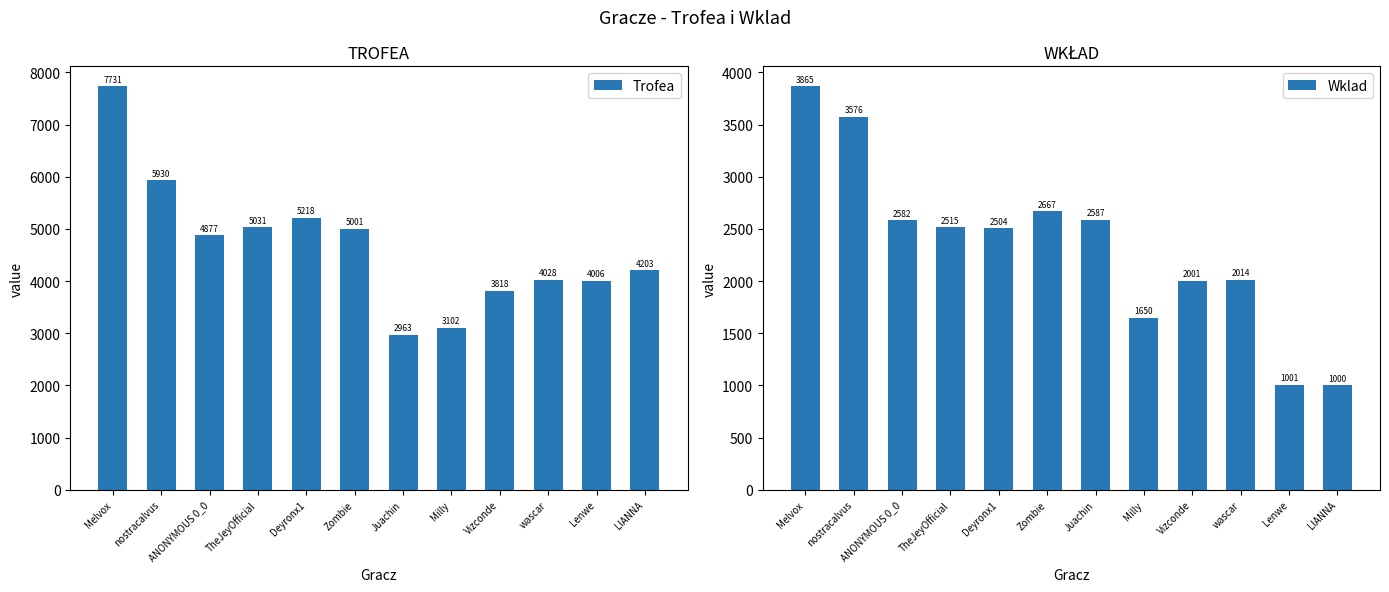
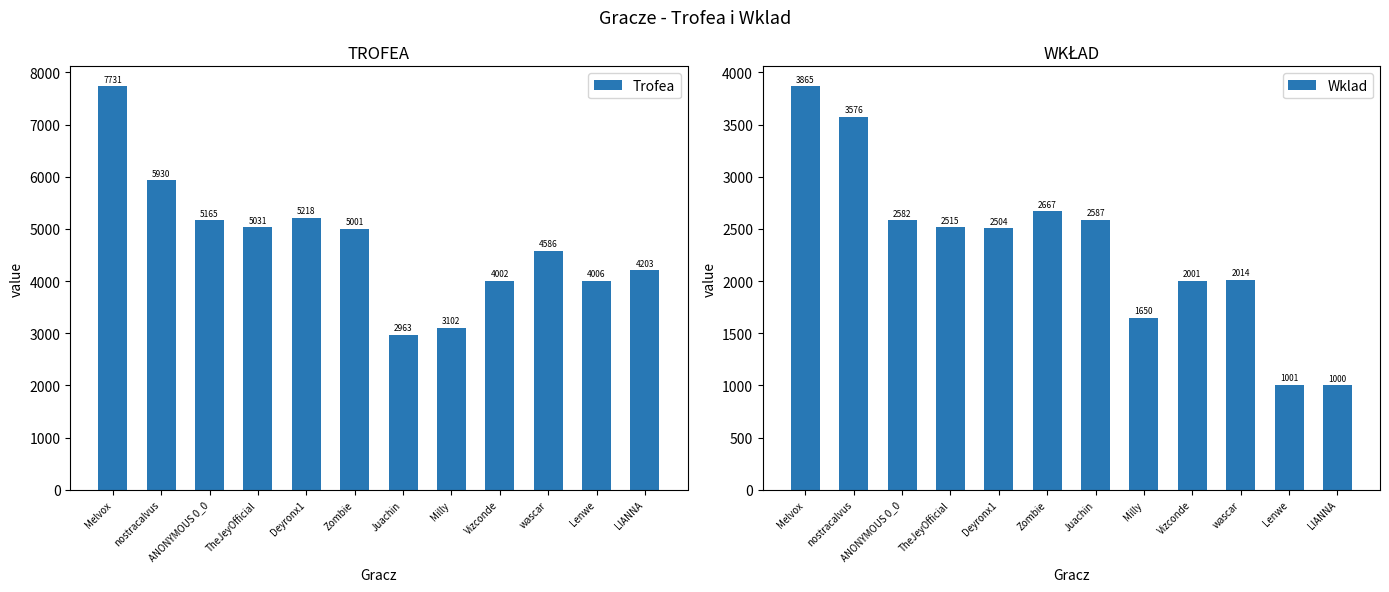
TROFEA, ANONYMOUS 0_0: 4877 -> 5165
TROFEA, Vizconde: 3818 -> 4002
TROFEA, wascar: 4028 -> 4586
